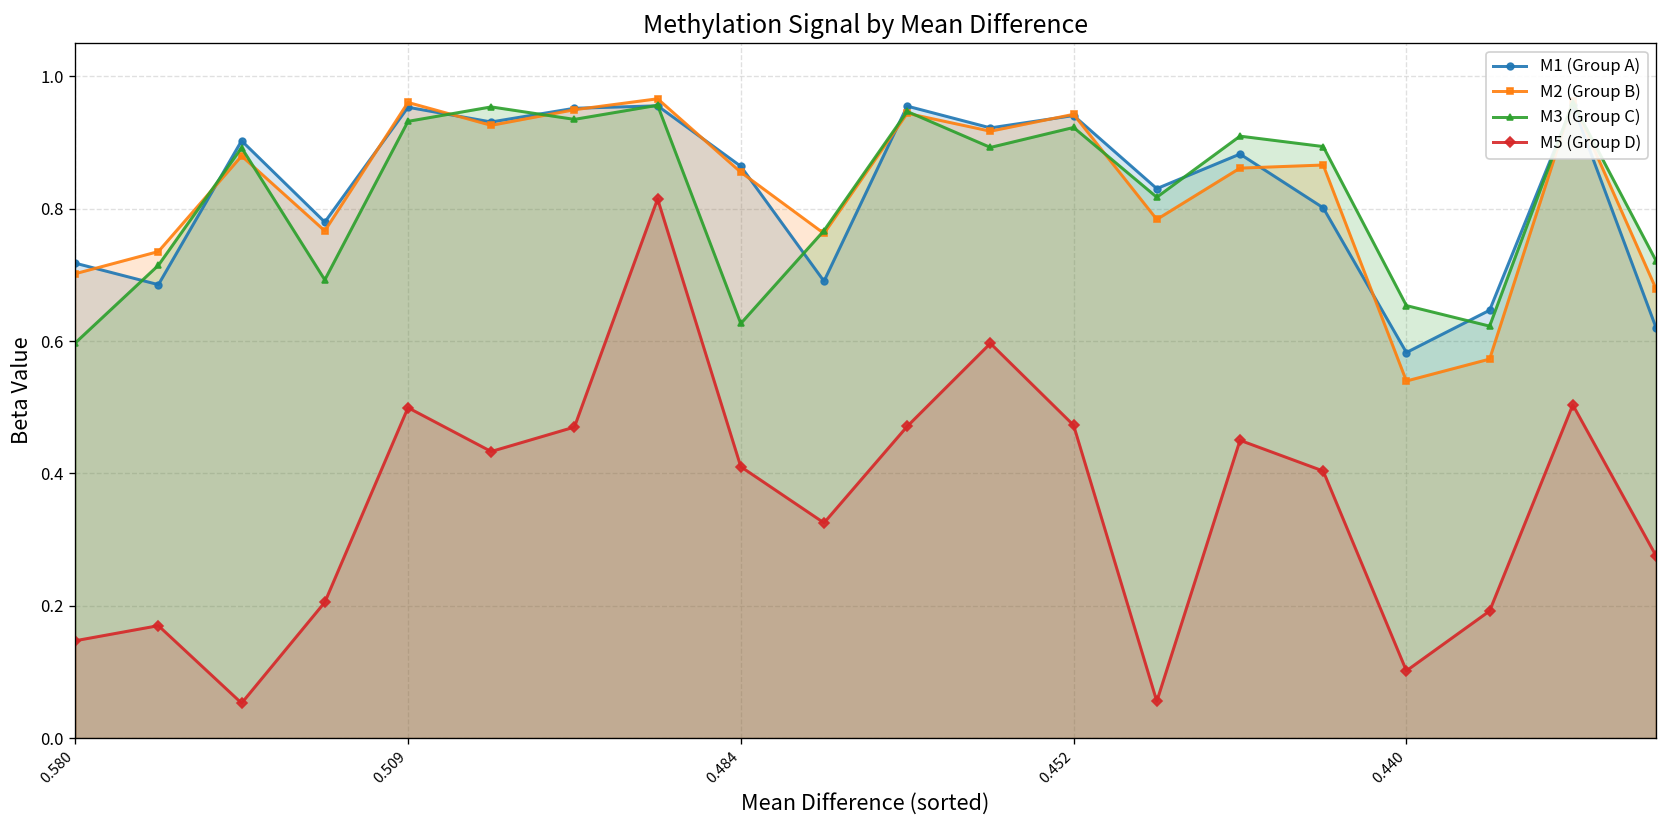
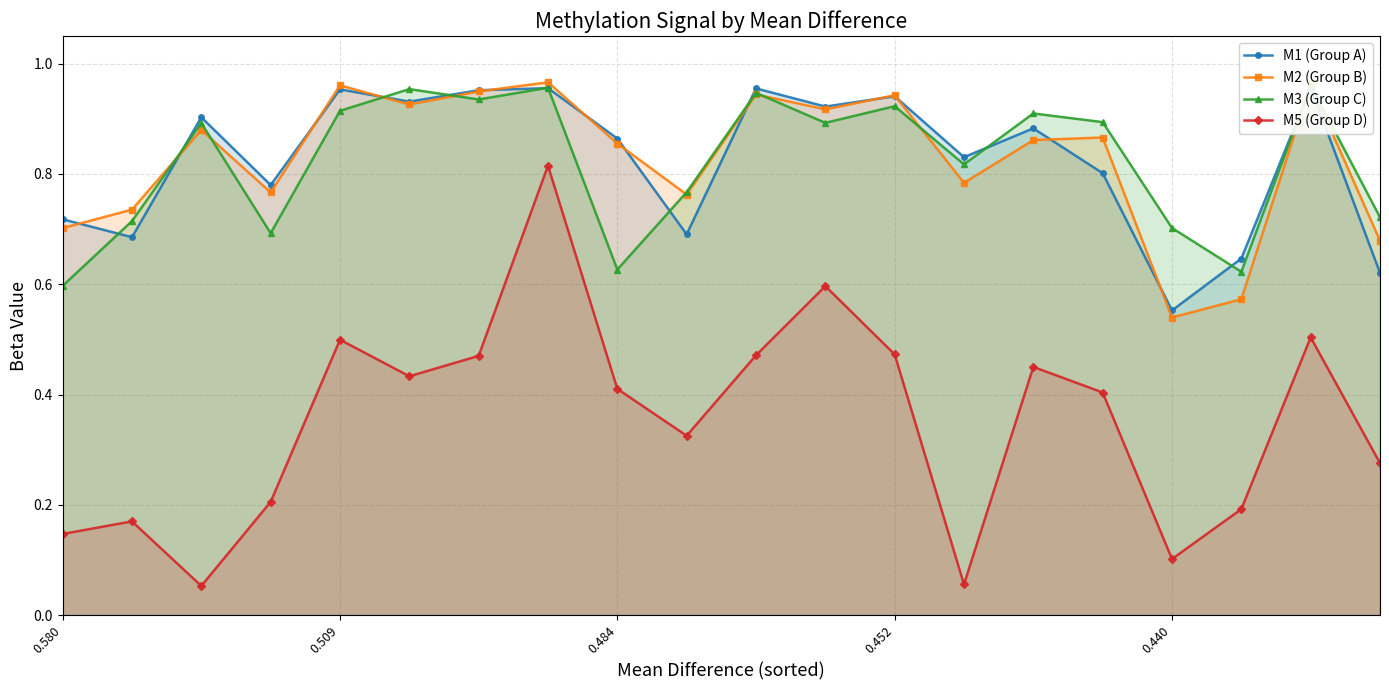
M3 (Group C), 0.509: 0.93 -> 0.91
M1 (Group A), 0.440: 0.58 -> 0.55
M3 (Group C), 0.440: 0.65 -> 0.70
